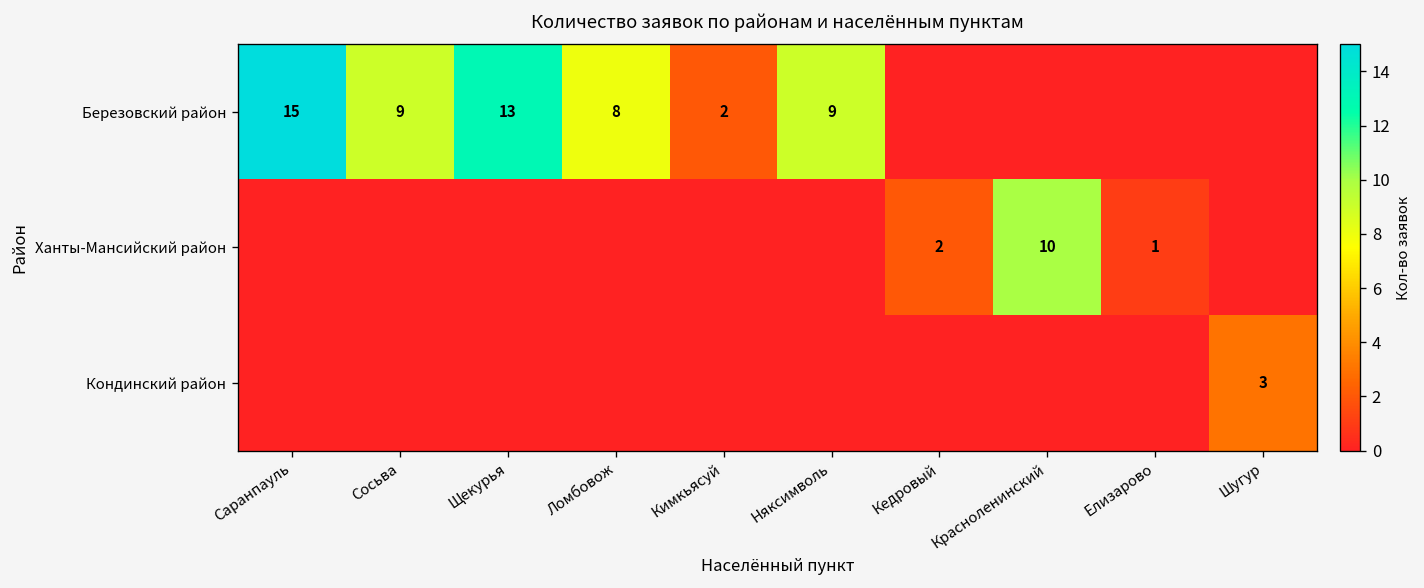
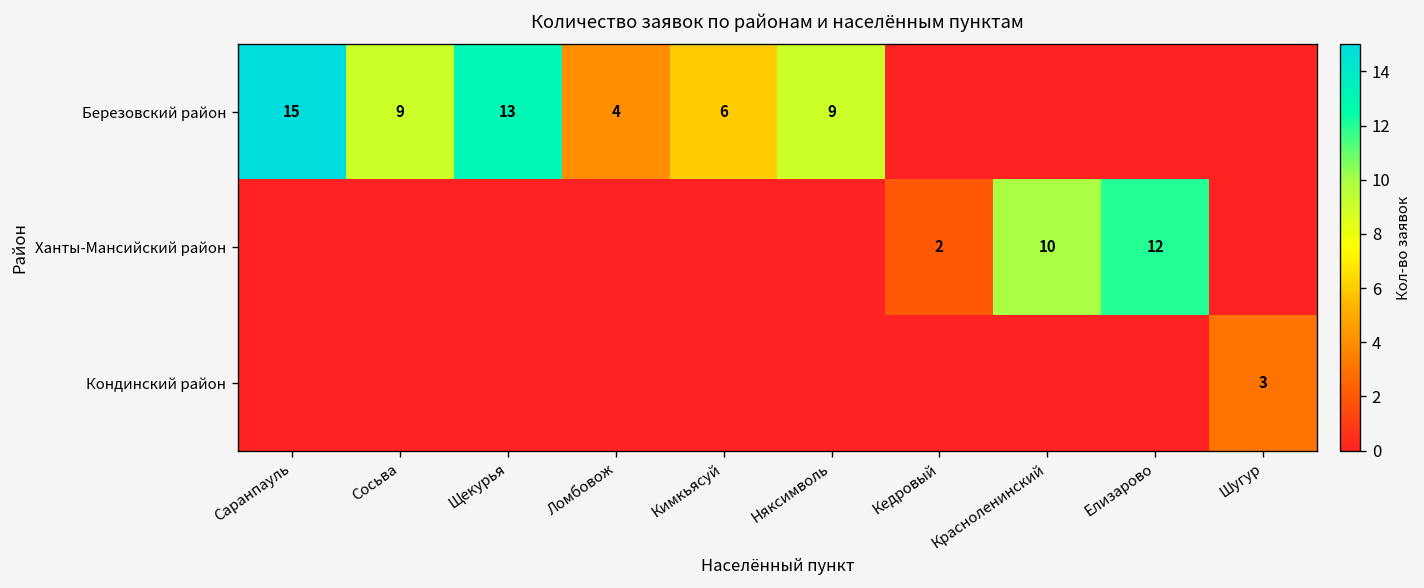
Березовский район, Ломбовож: 8 -> 4
Березовский район, Кимкьясуй: 2 -> 6
Ханты-Мансийский район, Елизарово: 1 -> 12
